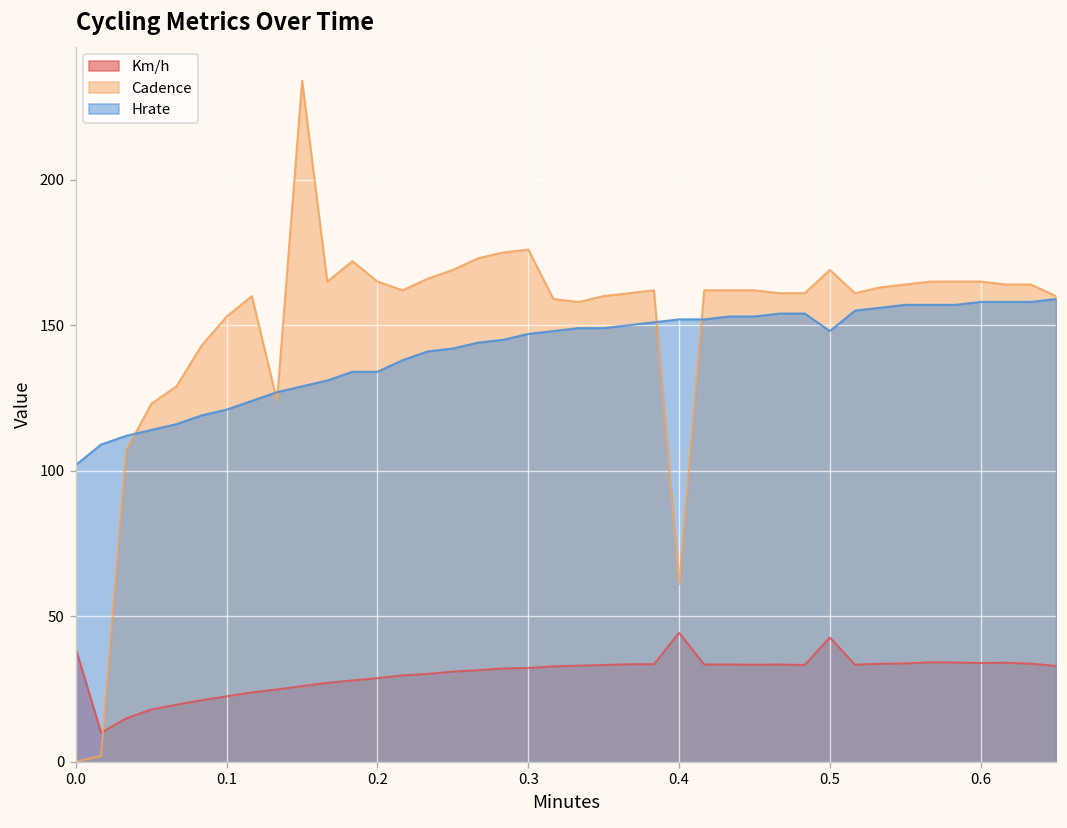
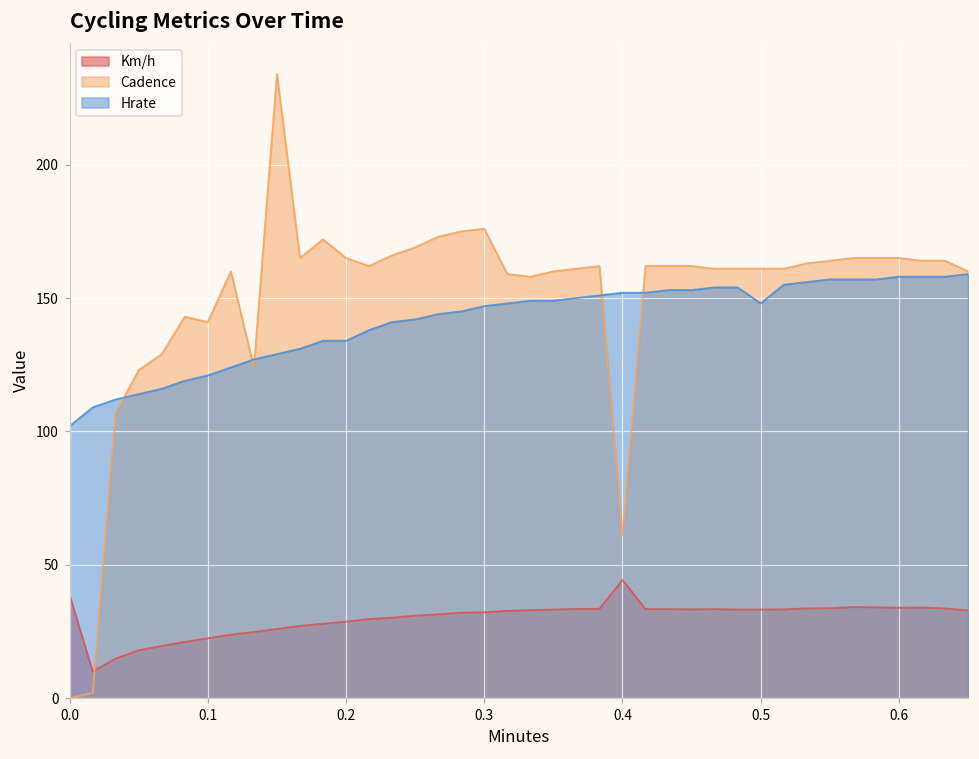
Cadence, 0.1: 153 -> 141
Km/h, 0.5: 43 -> 33
Cadence, 0.5: 169 -> 161
